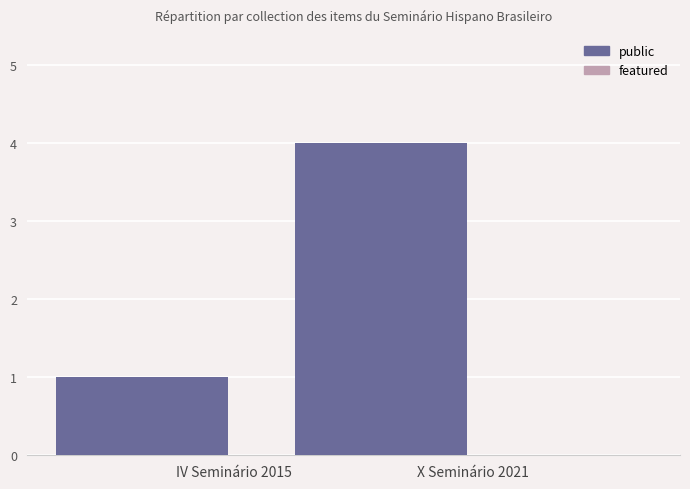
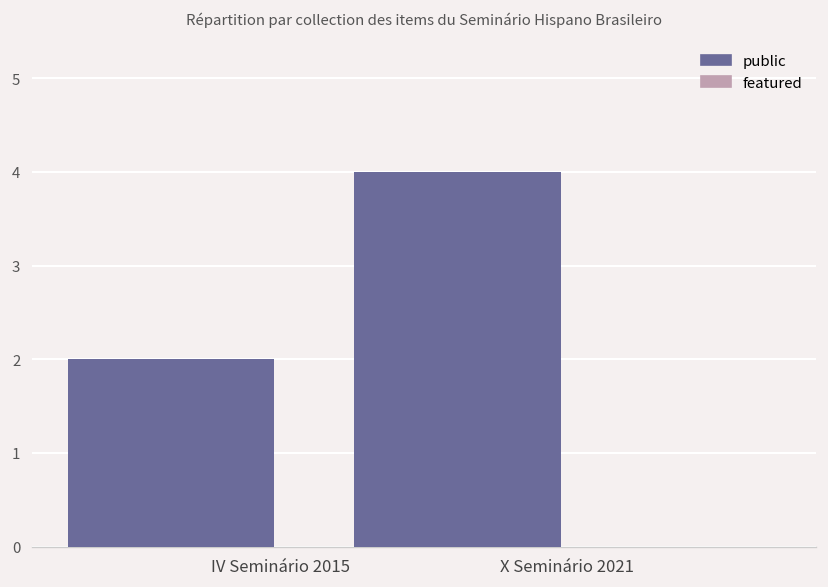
public, IV Seminário 2015: 1 -> 2
